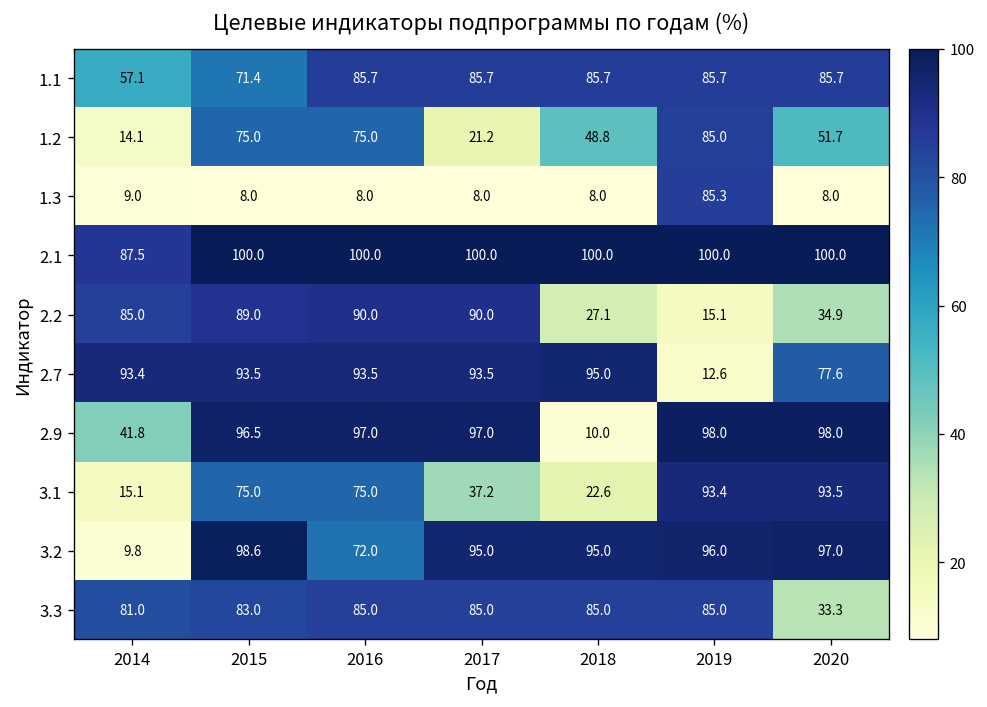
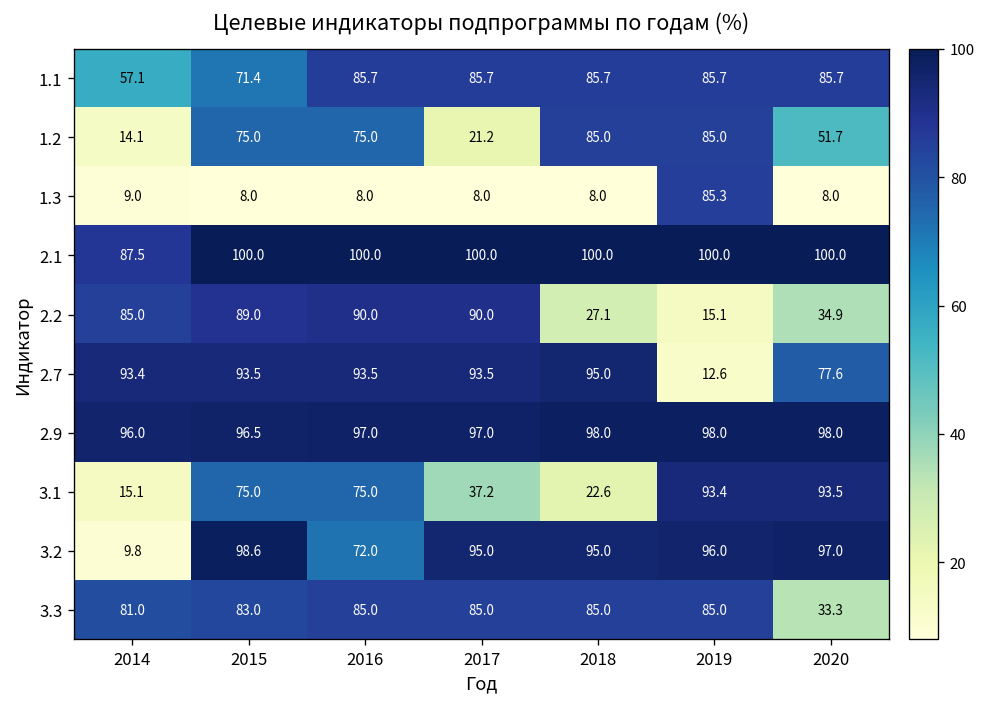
1.2, 2018: 48.8 -> 85.0
2.9, 2014: 41.8 -> 96.0
2.9, 2018: 10.0 -> 98.0
